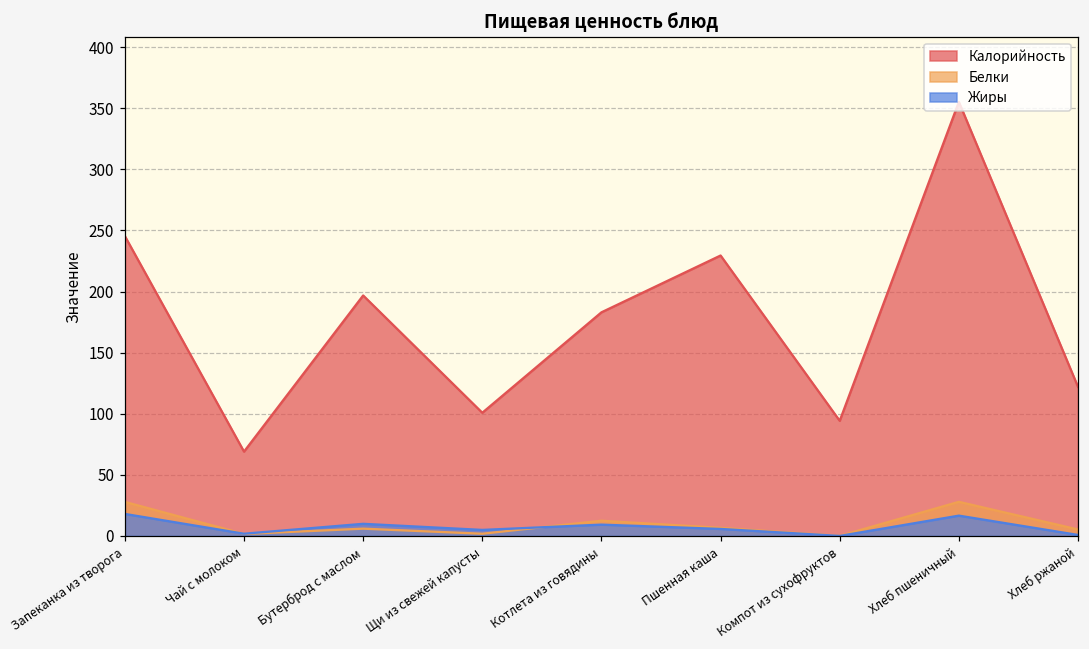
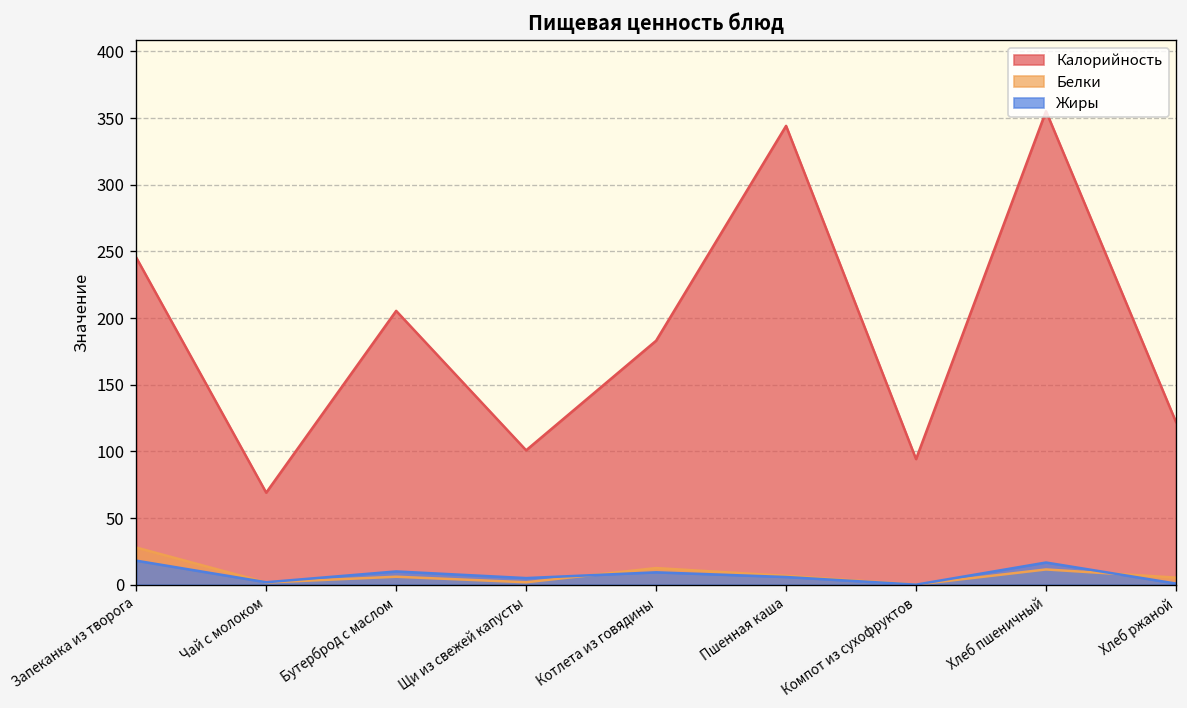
Калорийность, Бутерброд с маслом: 197 -> 205
Калорийность, Пшенная каша: 230 -> 344
Белки, Хлеб пшеничный: 28 -> 11
